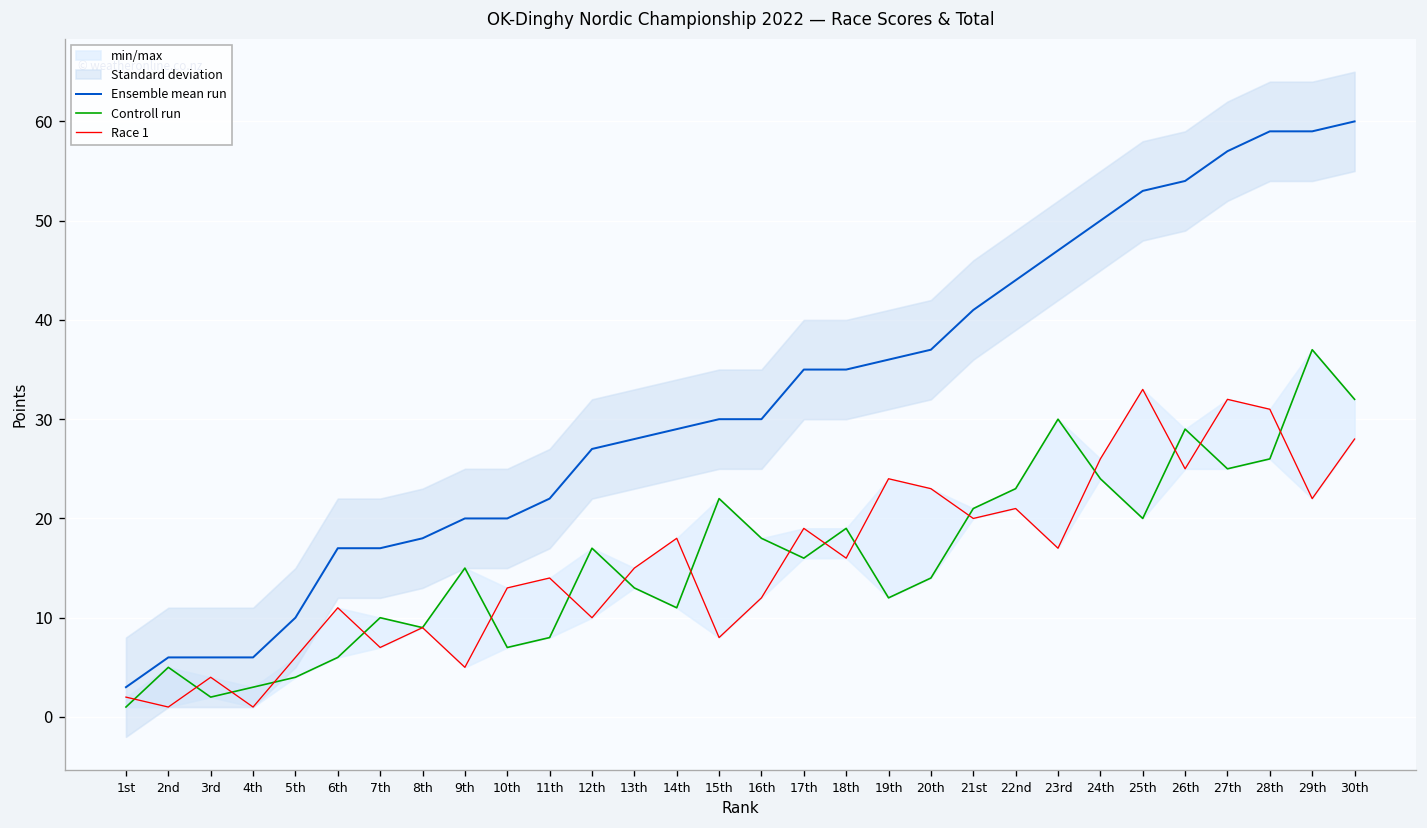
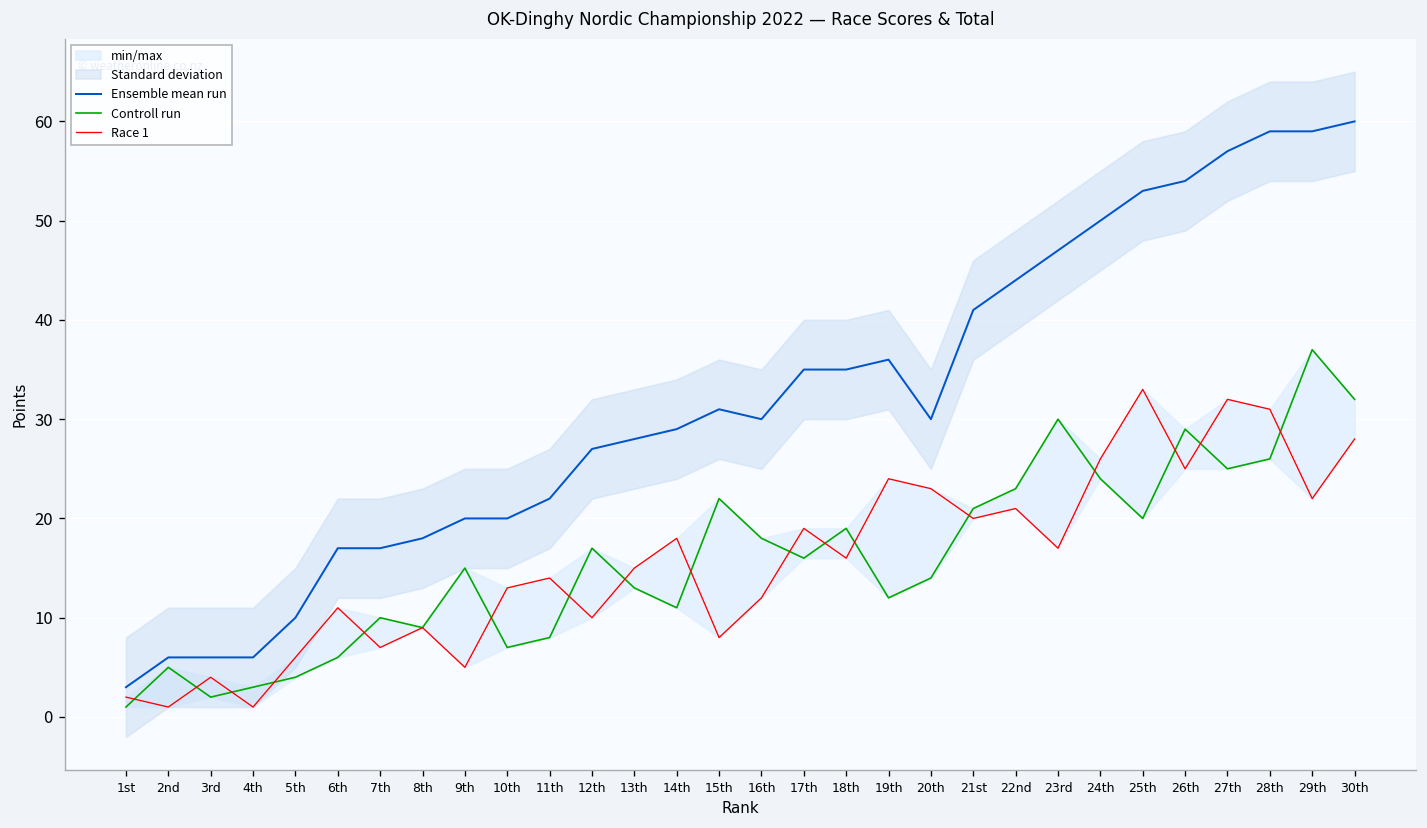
Ensemble mean run, 15th: 30 -> 31
Ensemble mean run, 20th: 37 -> 30
